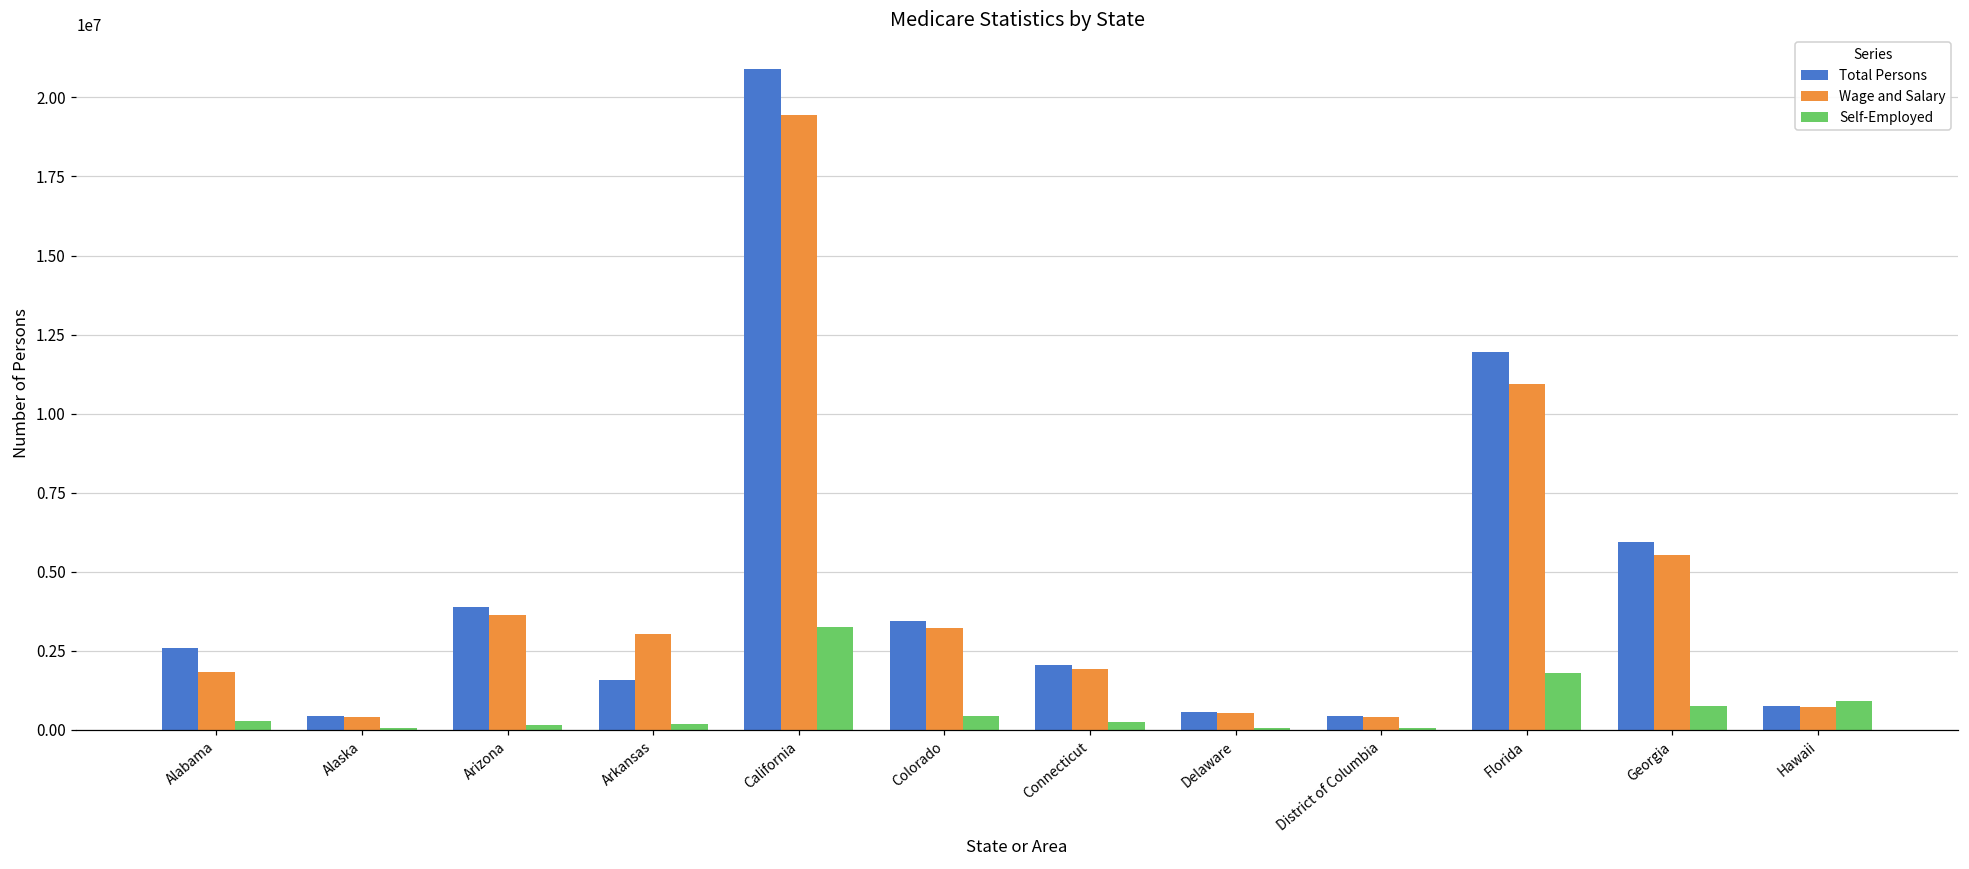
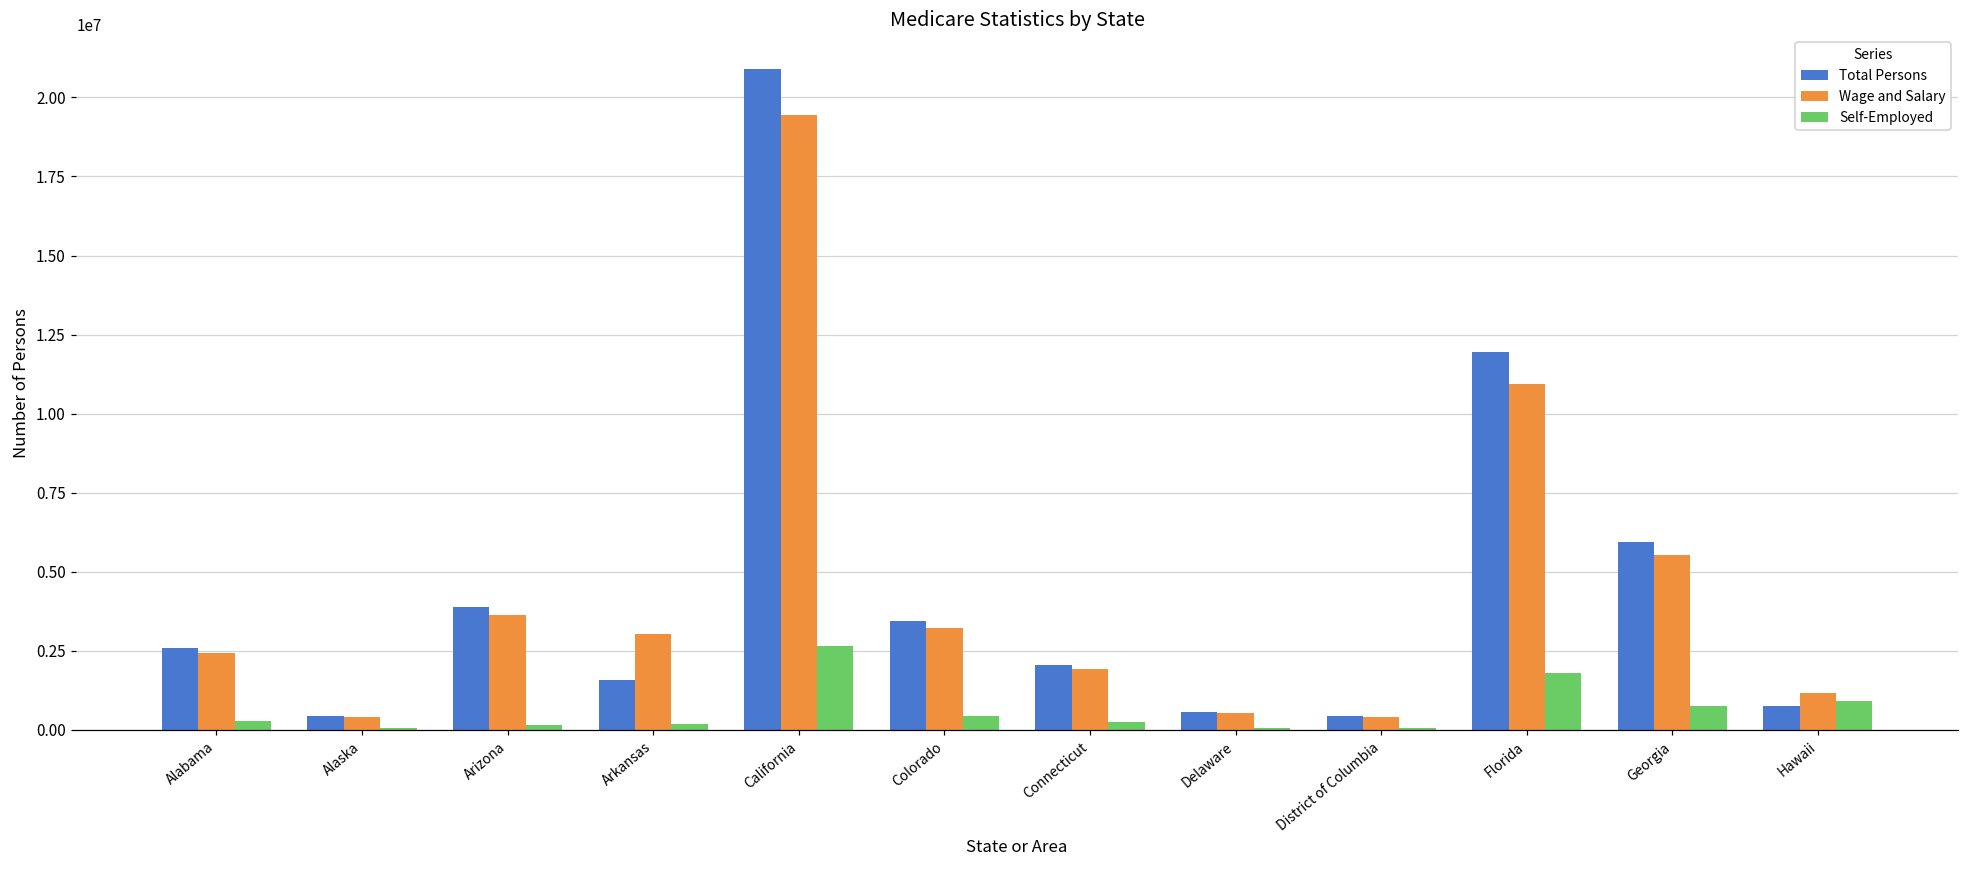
Wage and Salary, Alabama: 1800000 -> 2400000
Self-Employed, California: 3200000 -> 2700000
Wage and Salary, Hawaii: 700000 -> 1200000
